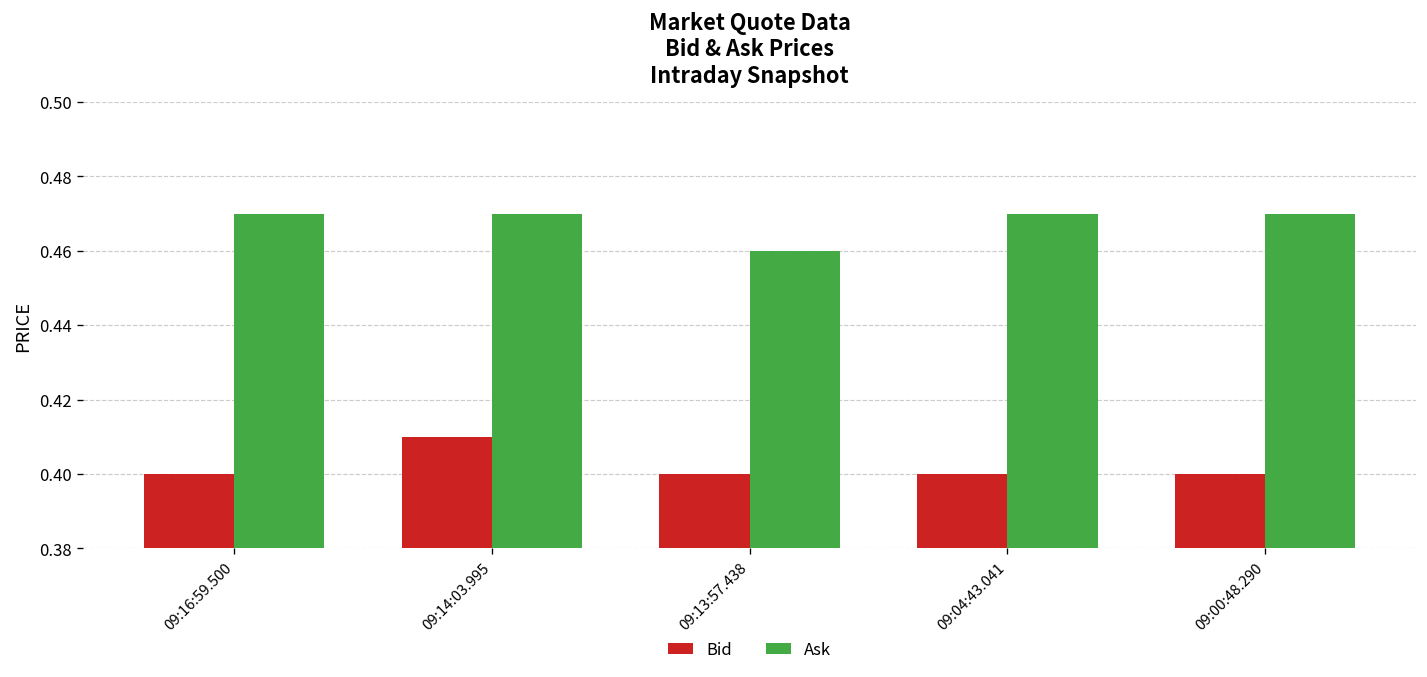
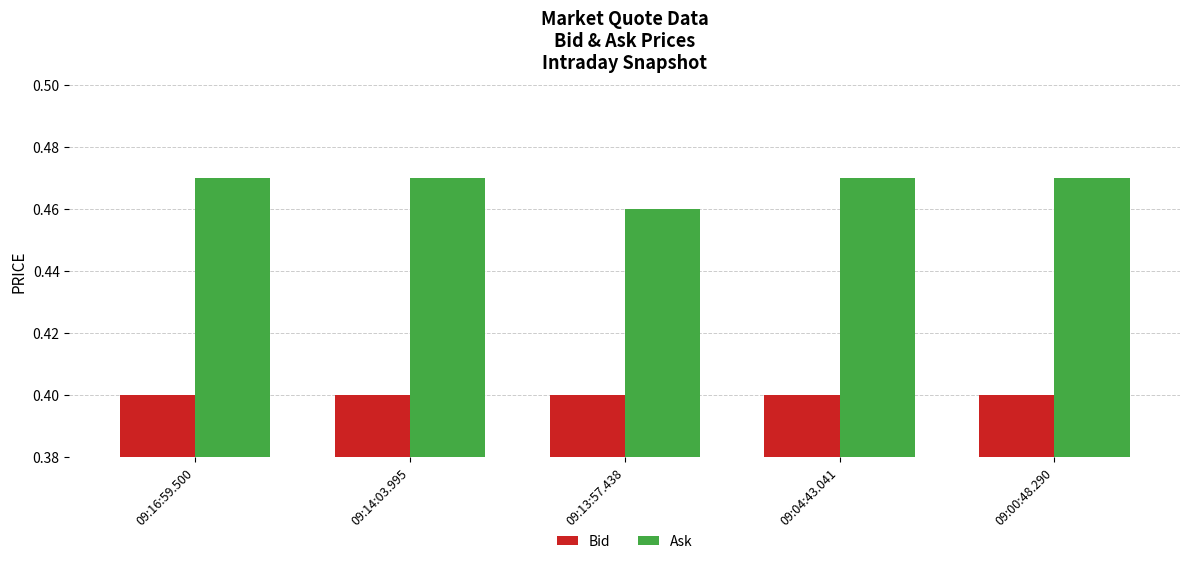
Bid, 09:14:03.995: 0.41 -> 0.40
